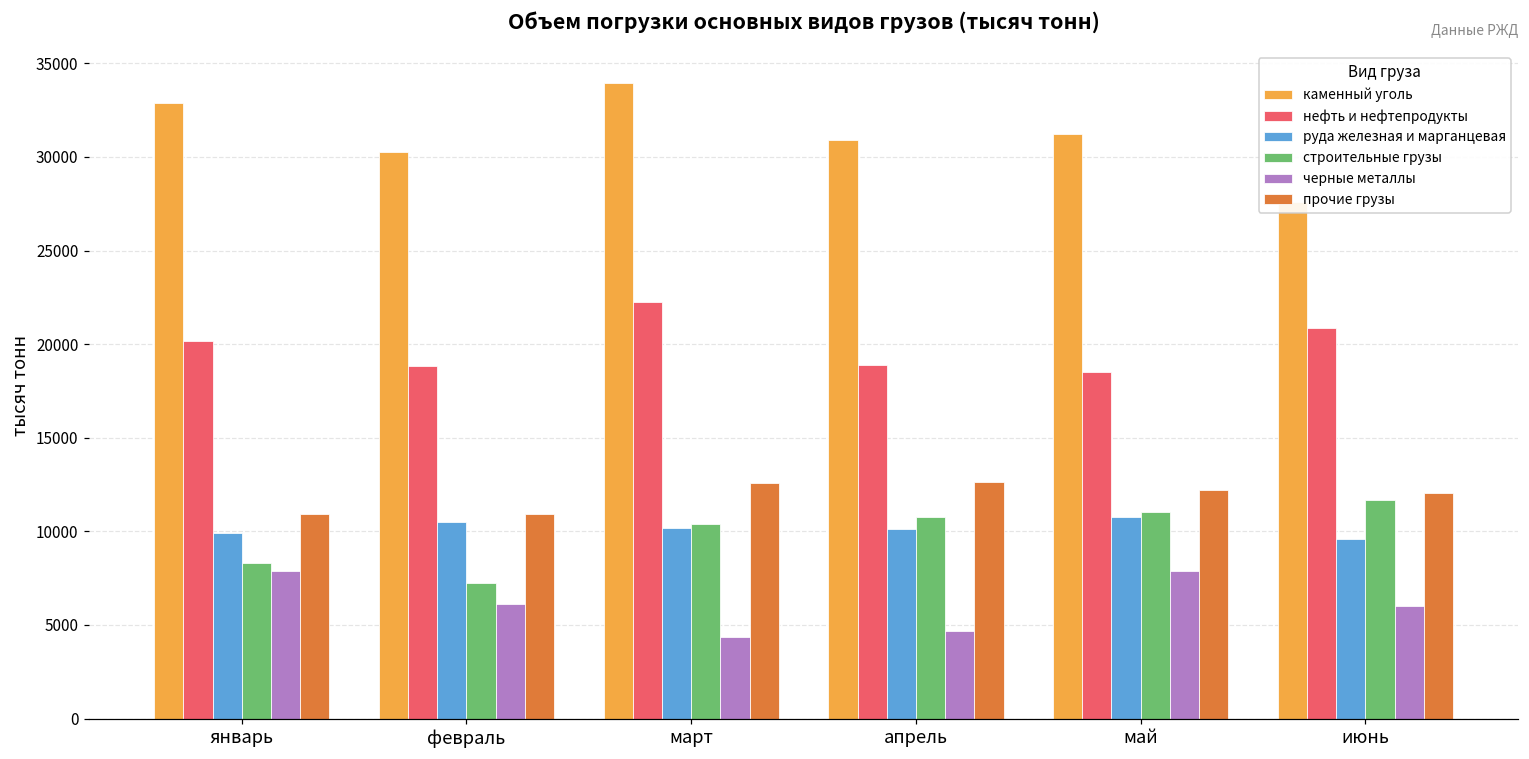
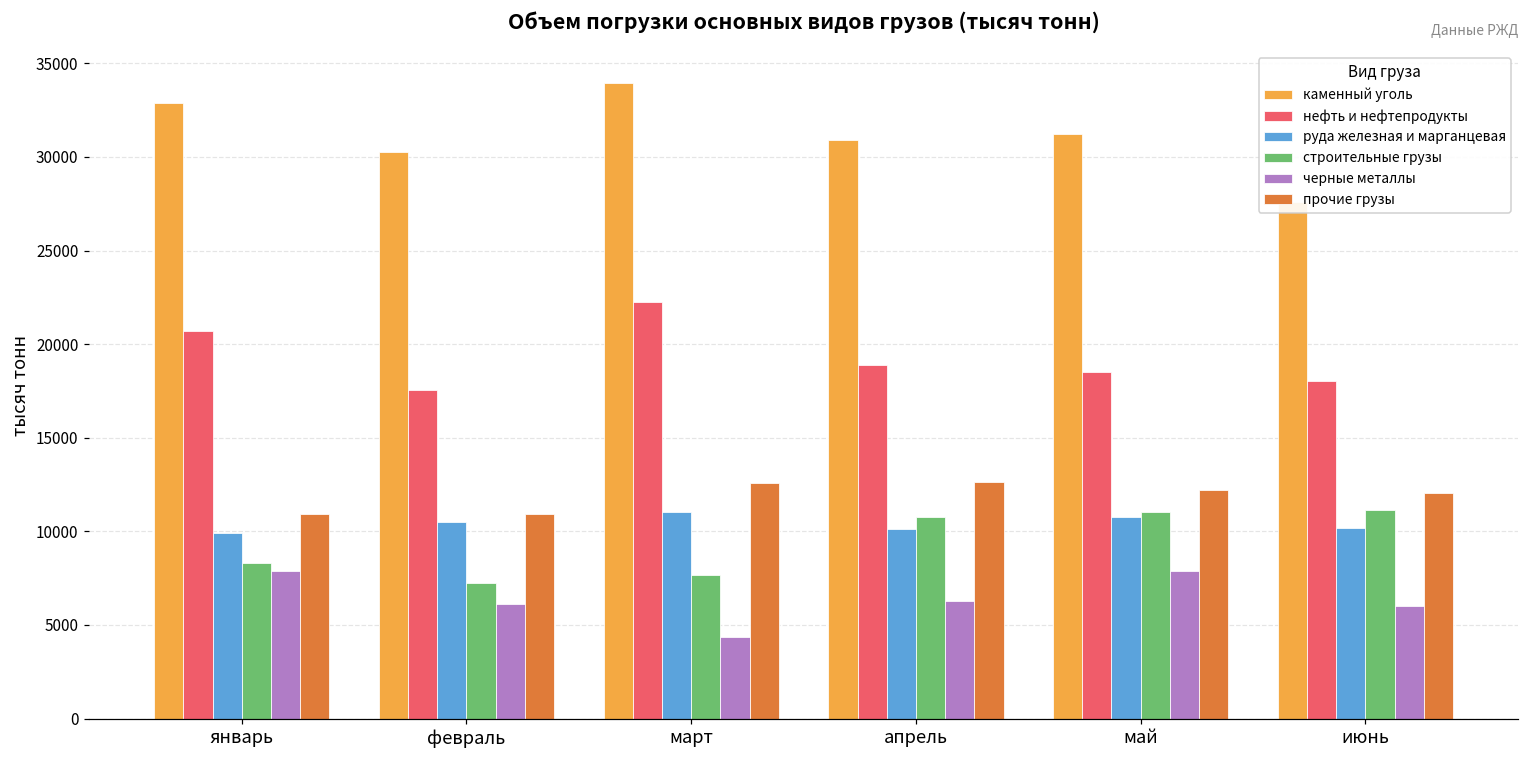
нефть и нефтепродукты, январь: 20200 -> 20700
нефть и нефтепродукты, февраль: 18900 -> 17600
руда железная и марганцевая, март: 10200 -> 11000
строительные грузы, март: 10400 -> 7700
черные металлы, апрель: 4700 -> 6300
нефть и нефтепродукты, июнь: 20900 -> 18000
руда железная и марганцевая, июнь: 9600 -> 10200
строительные грузы, июнь: 11700 -> 11200
